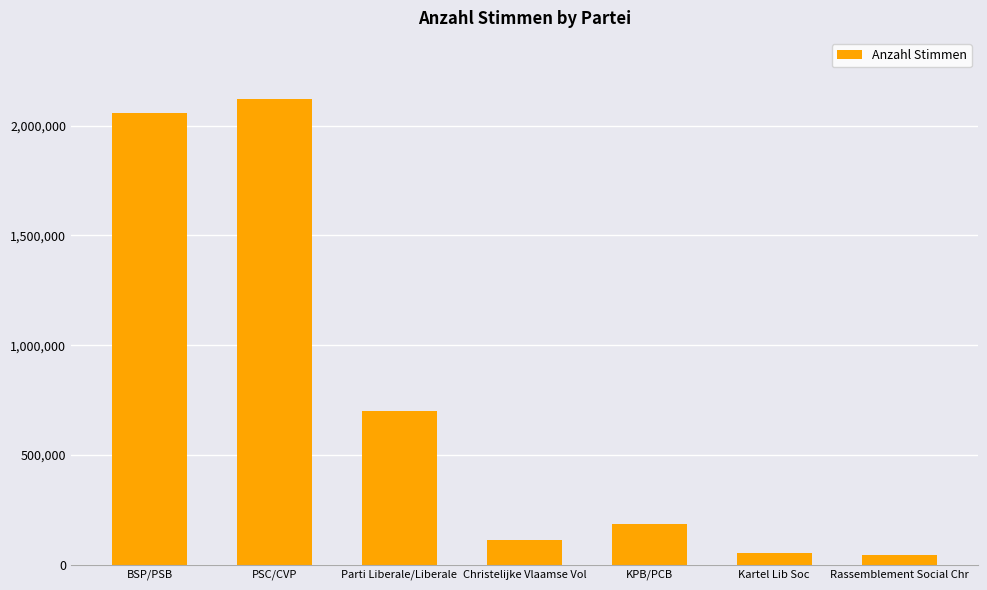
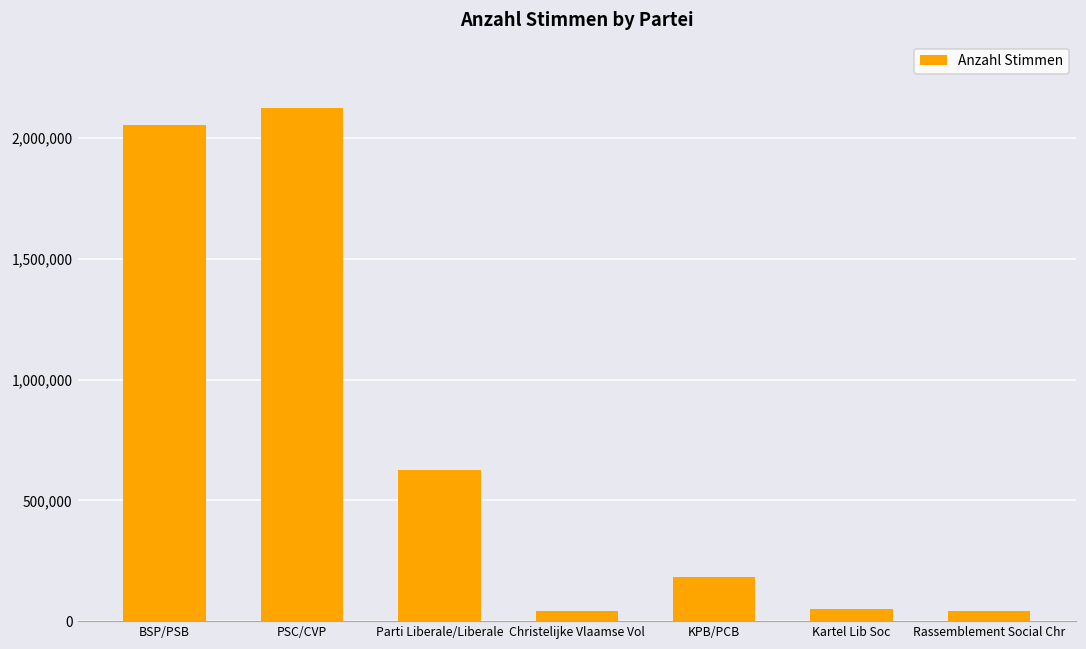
Parti Liberale/Liberale: 700,000 -> 630,000
Christelijke Vlaamse Vol: 110,000 -> 40,000
